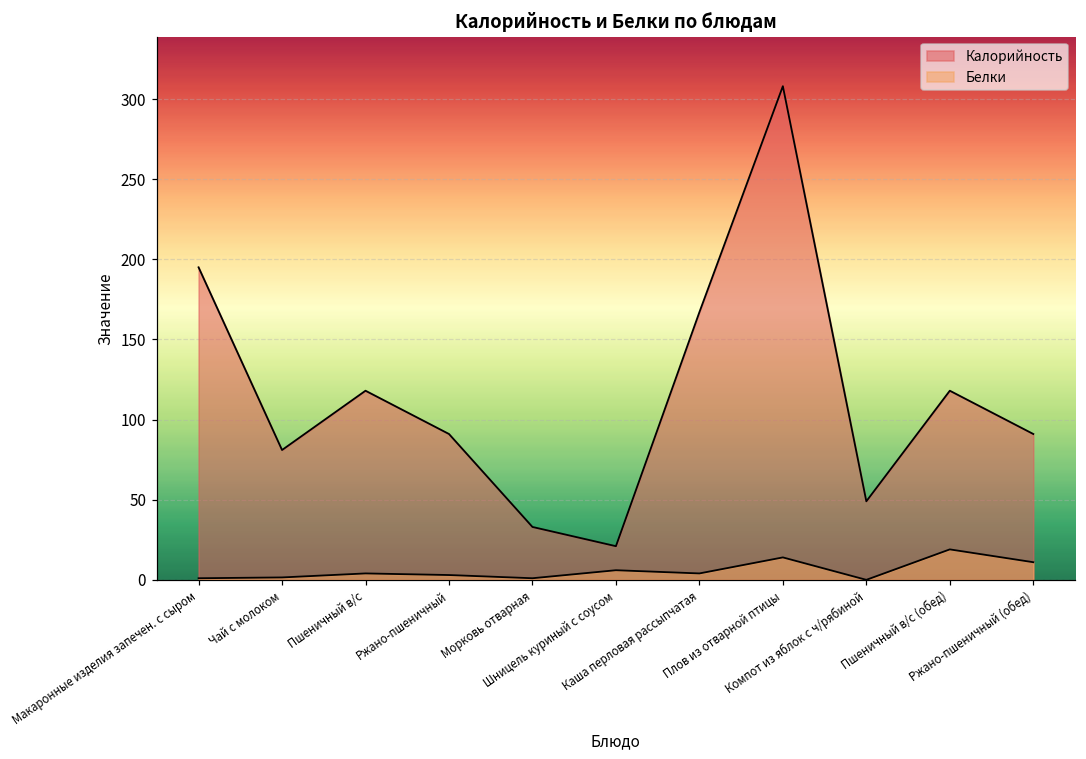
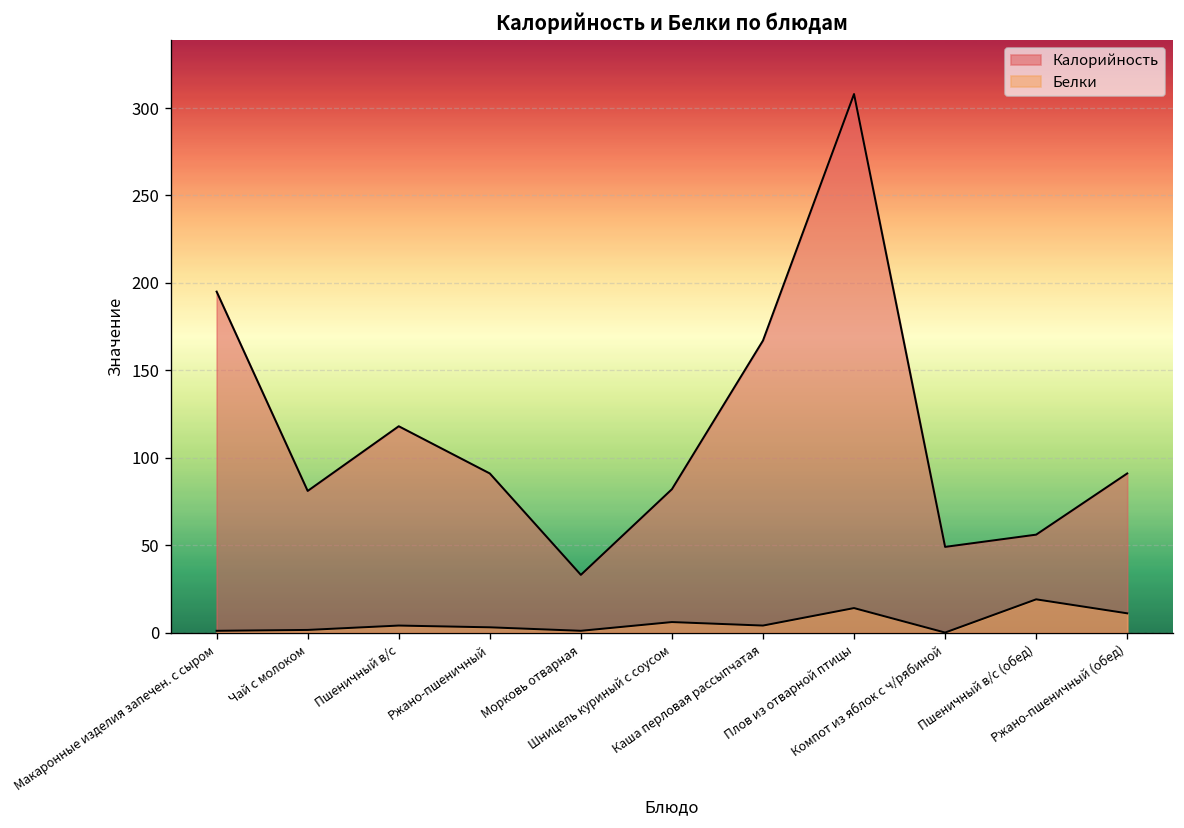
Калорийность, Шницель куриный с соусом: 21 -> 82
Калорийность, Пшеничный в/с (обед): 118 -> 56
